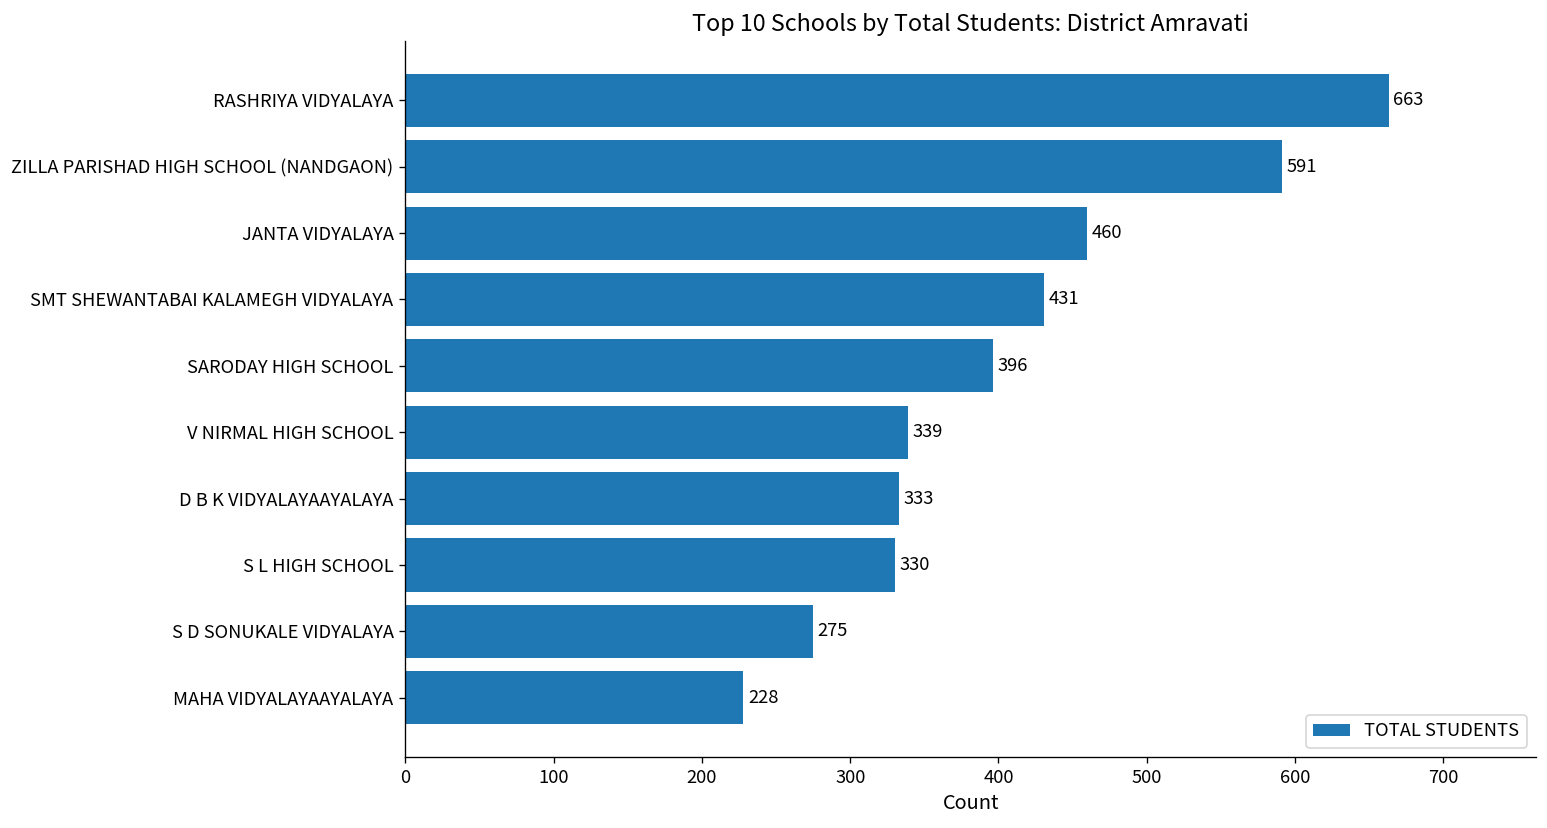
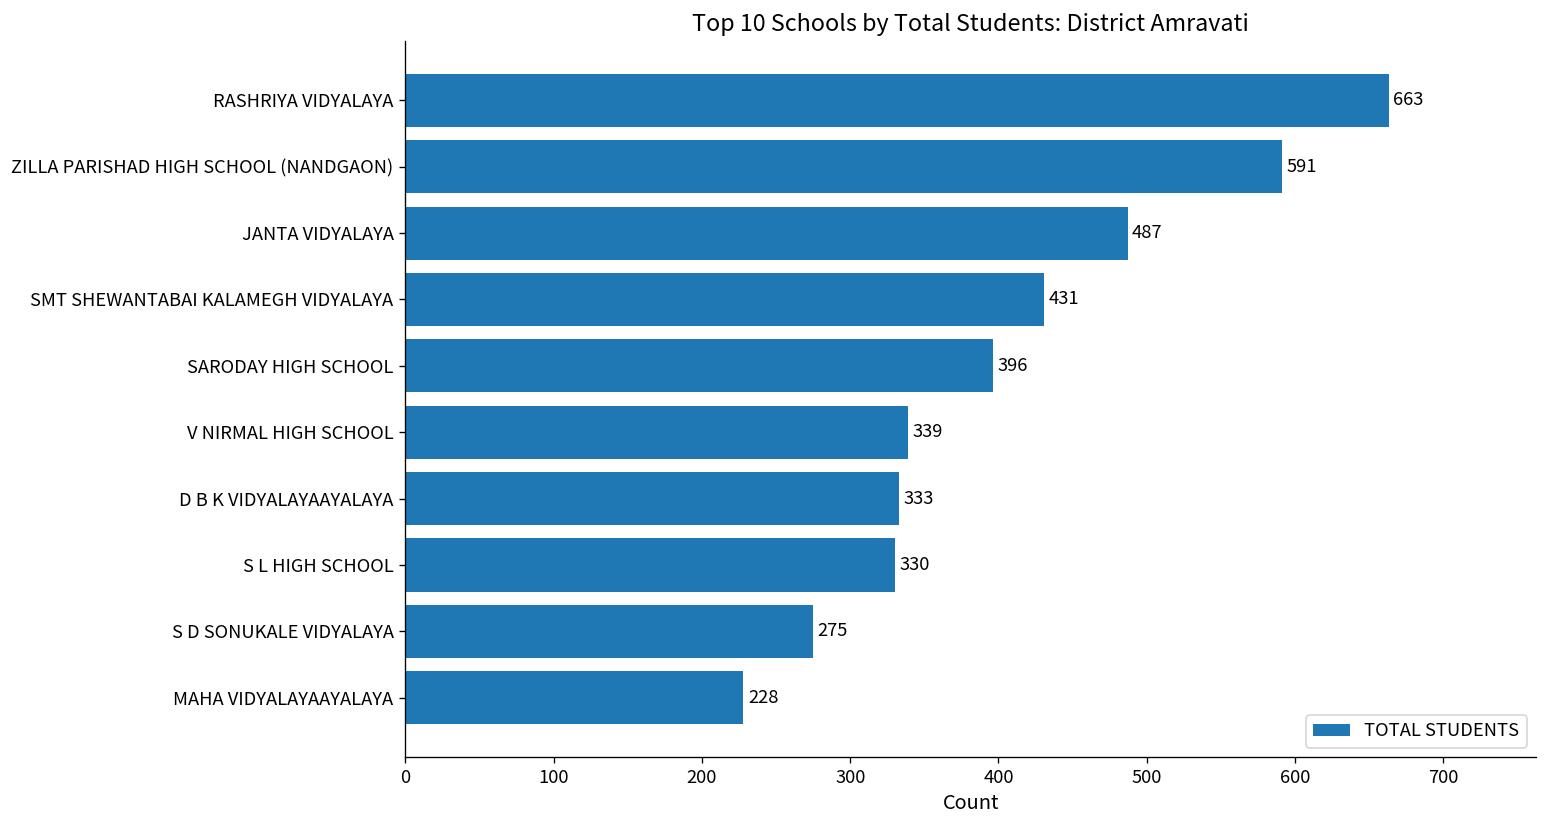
JANTA VIDYALAYA: 460 -> 487
